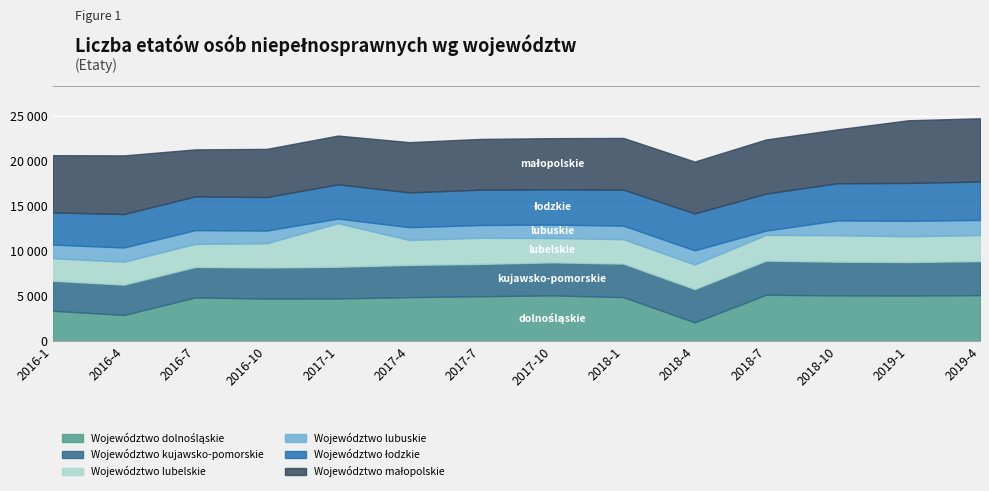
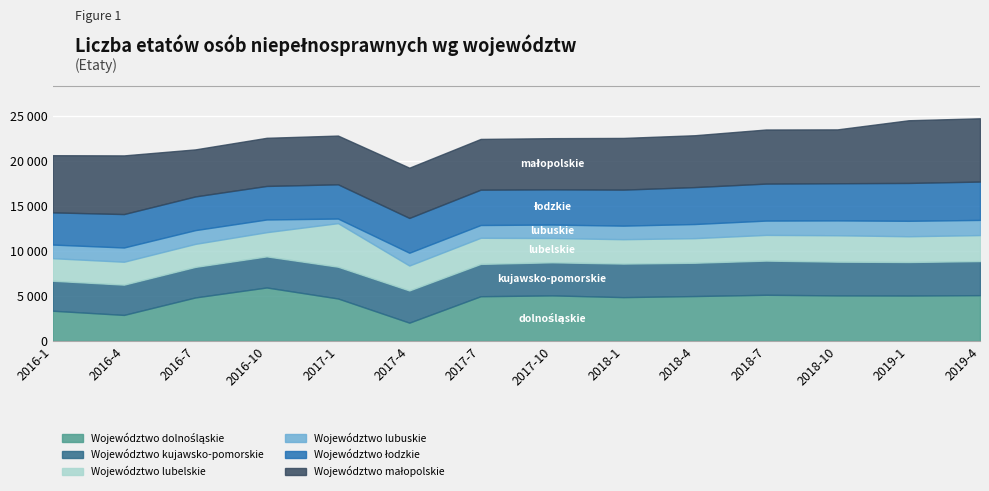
Województwo dolnośląskie, 2016-10: 5000 -> 6000
Województwo dolnośląskie, 2017-4: 5000 -> 2000
Województwo dolnośląskie, 2018-4: 2000 -> 5000
Województwo lubuskie, 2018-7: 0 -> 2000
